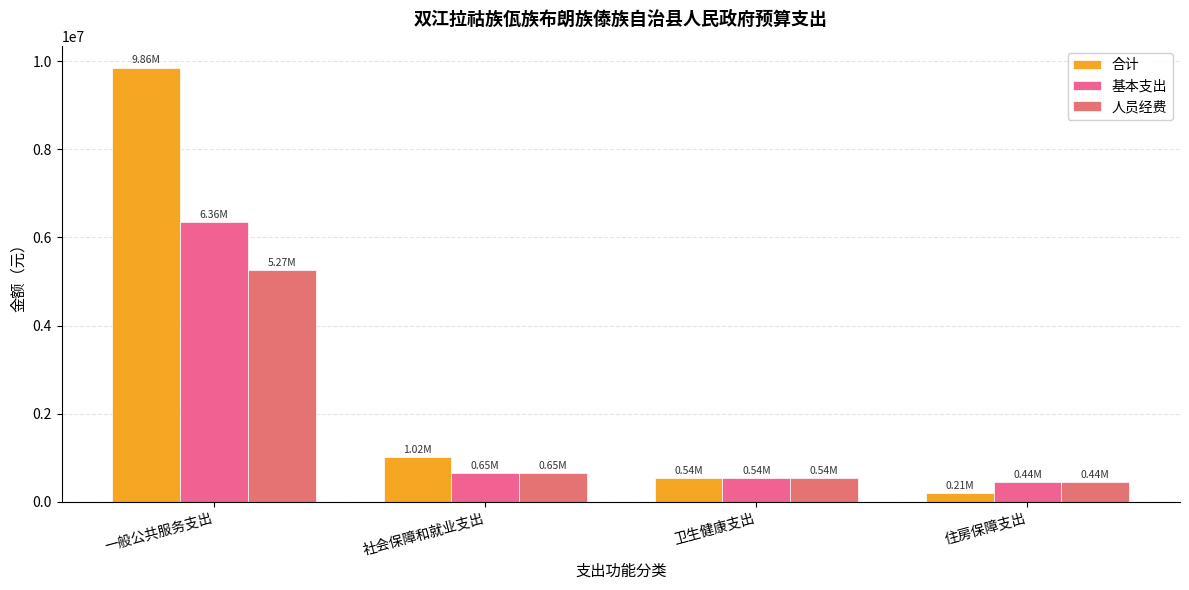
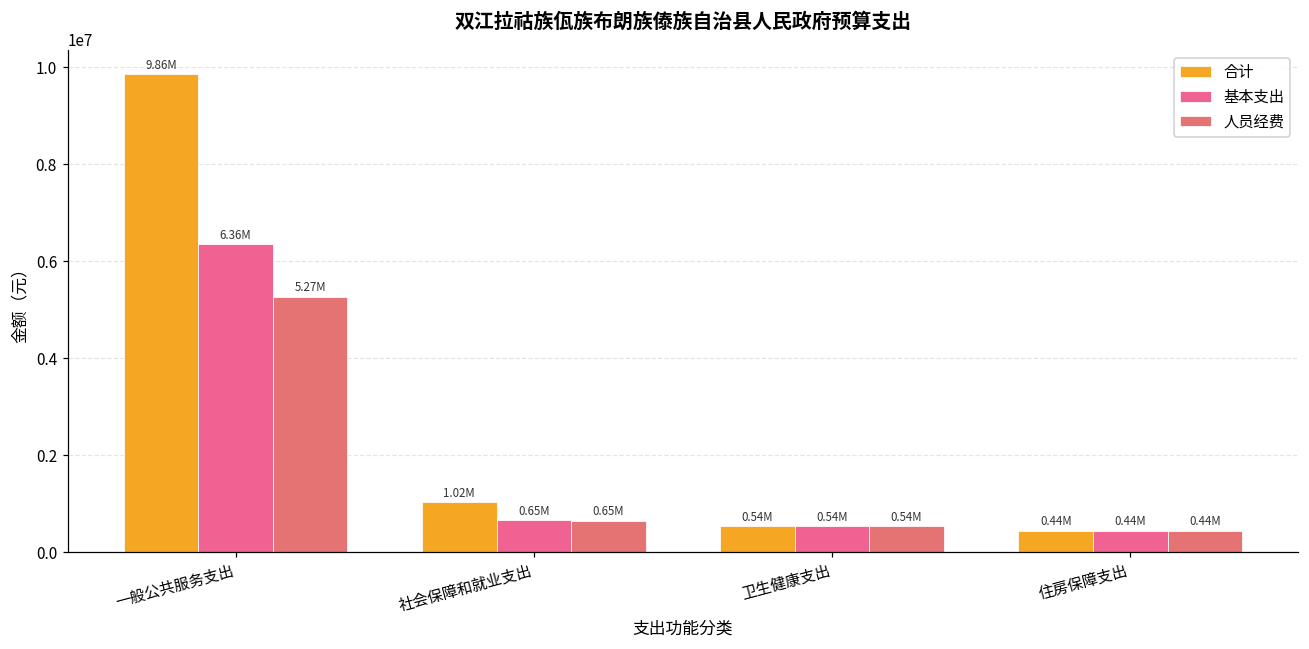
合计, 住房保障支出: 0.21M -> 0.44M
